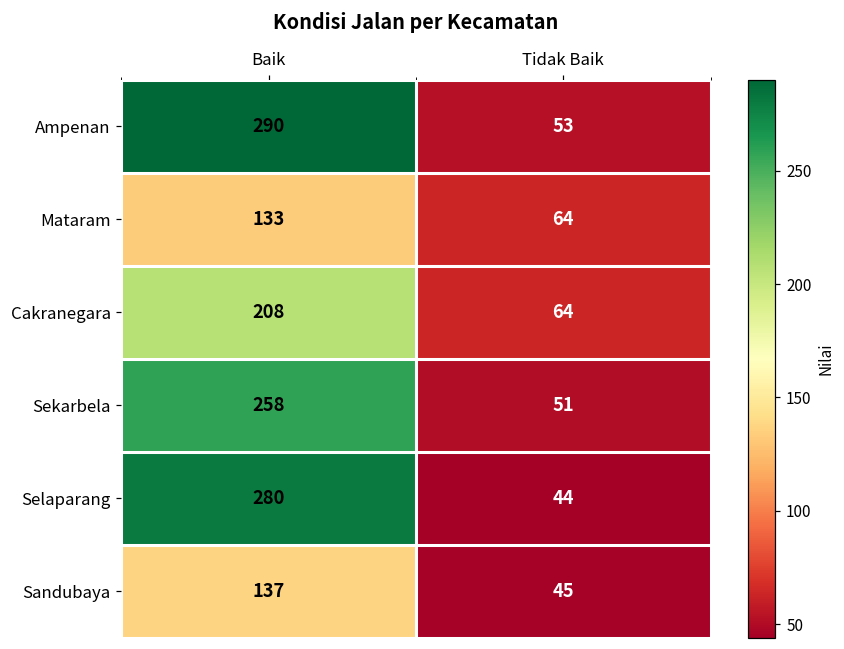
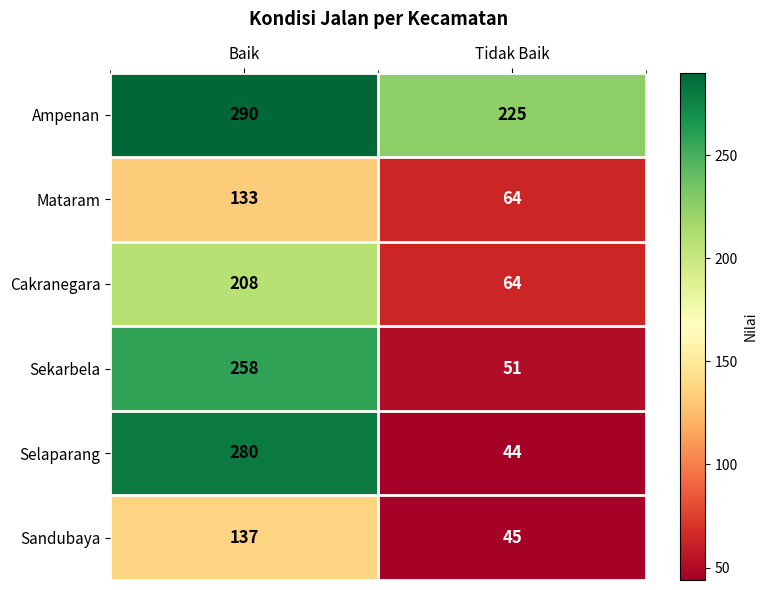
Ampenan, Tidak Baik: 53 -> 225
